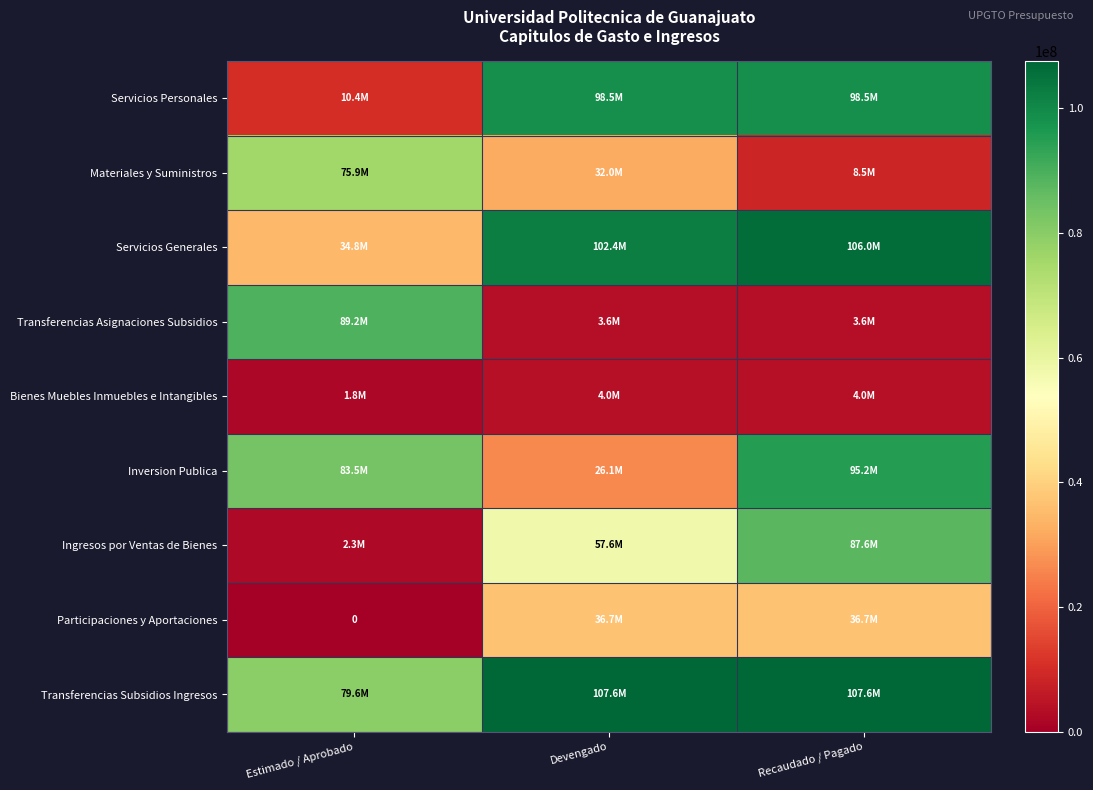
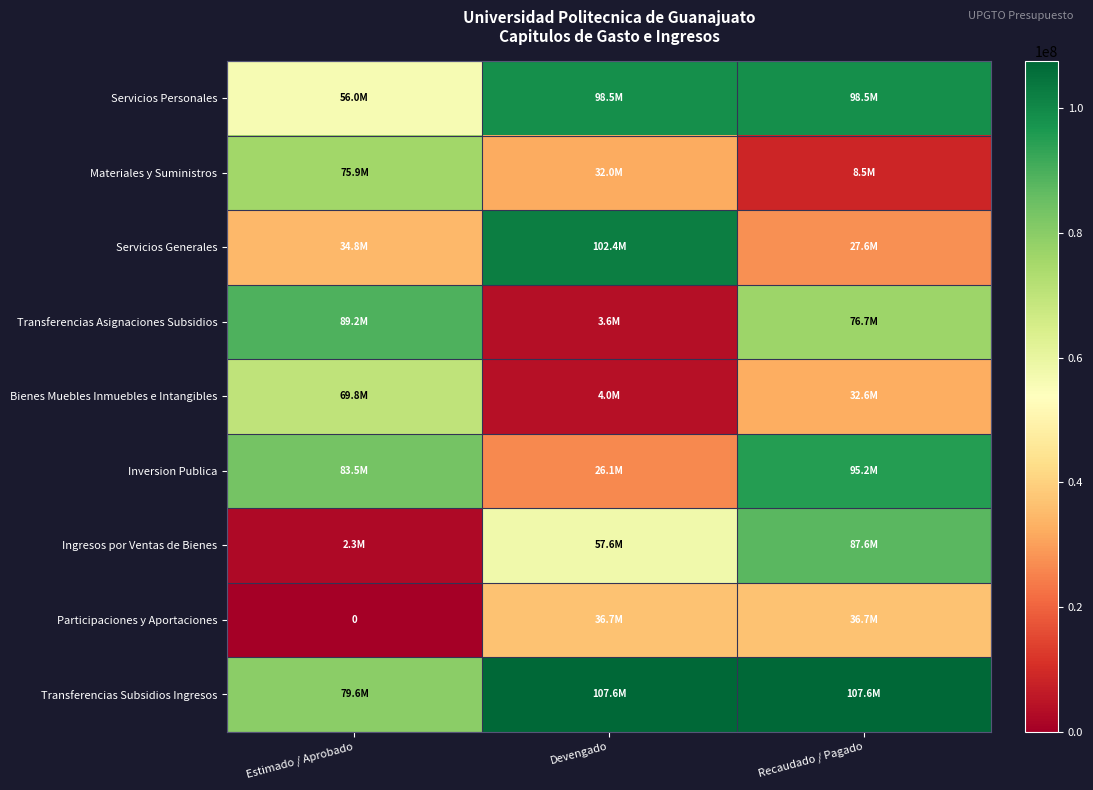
Servicios Personales, Estimado / Aprobado: 10.4M -> 56.0M
Servicios Generales, Recaudado / Pagado: 106.0M -> 27.6M
Transferencias Asignaciones Subsidios, Recaudado / Pagado: 3.6M -> 76.7M
Bienes Muebles Inmuebles e Intangibles, Estimado / Aprobado: 1.8M -> 69.8M
Bienes Muebles Inmuebles e Intangibles, Recaudado / Pagado: 4.0M -> 32.6M
